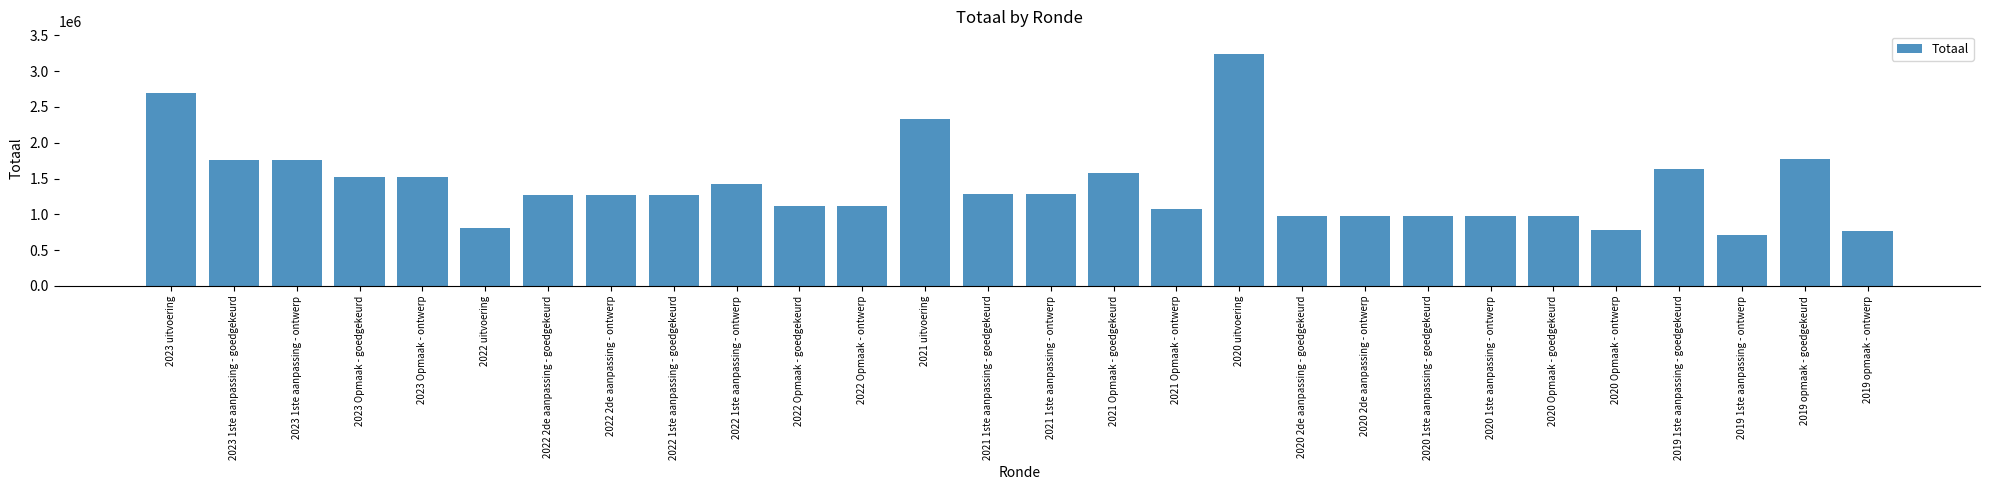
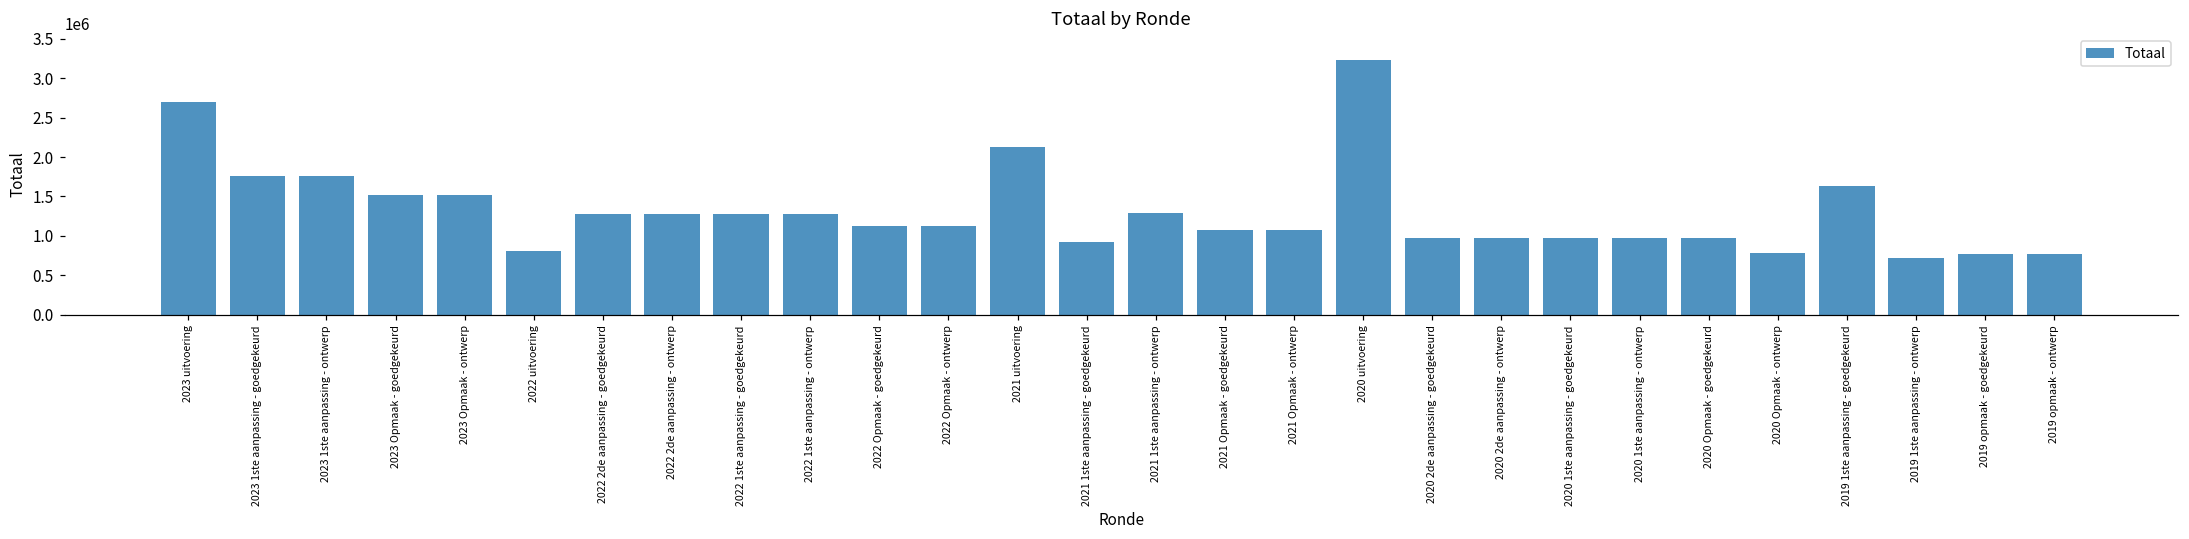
2022 1ste aanpassing - ontwerp: 1400000 -> 1300000
2021 uitvoering: 2300000 -> 2100000
2021 1ste aanpassing - goedgekeurd: 1300000 -> 900000
2021 Opmaak - goedgekeurd: 1600000 -> 1100000
2019 opmaak - goedgekeurd: 1800000 -> 800000
